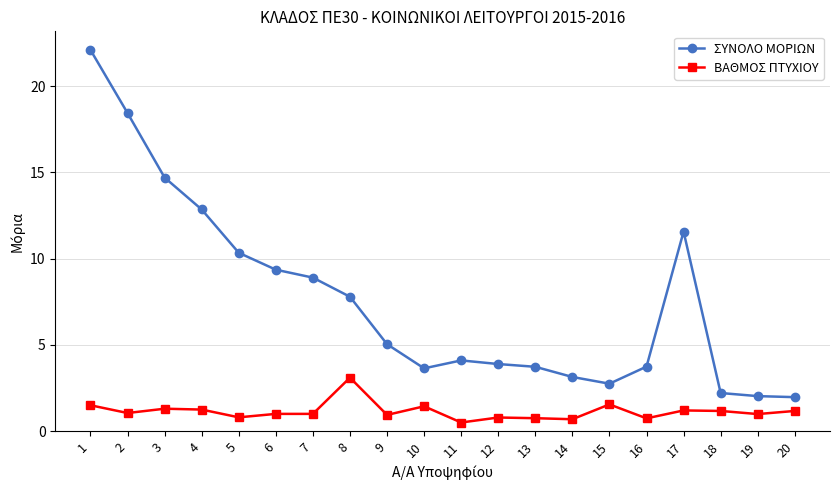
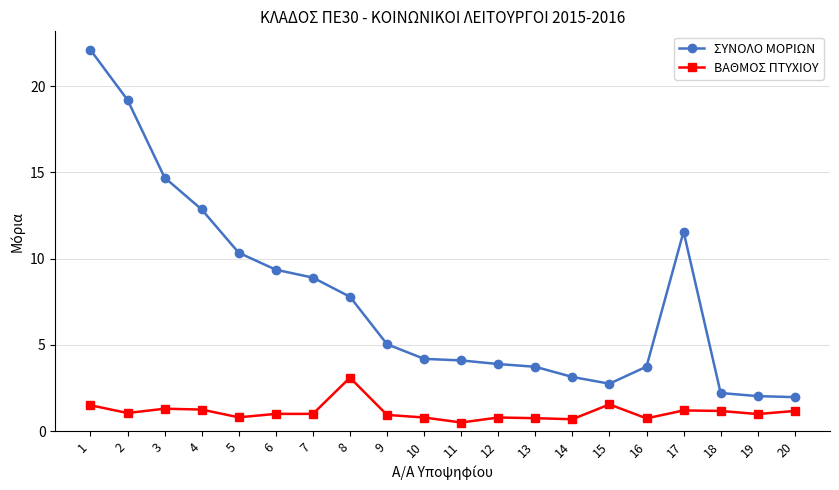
ΣΥΝΟΛΟ ΜΟΡΙΩΝ, 2: 18.4 -> 19.2
ΣΥΝΟΛΟ ΜΟΡΙΩΝ, 10: 3.6 -> 4.2
ΒΑΘΜΟΣ ΠΤΥΧΙΟΥ, 10: 1.4 -> 0.8
